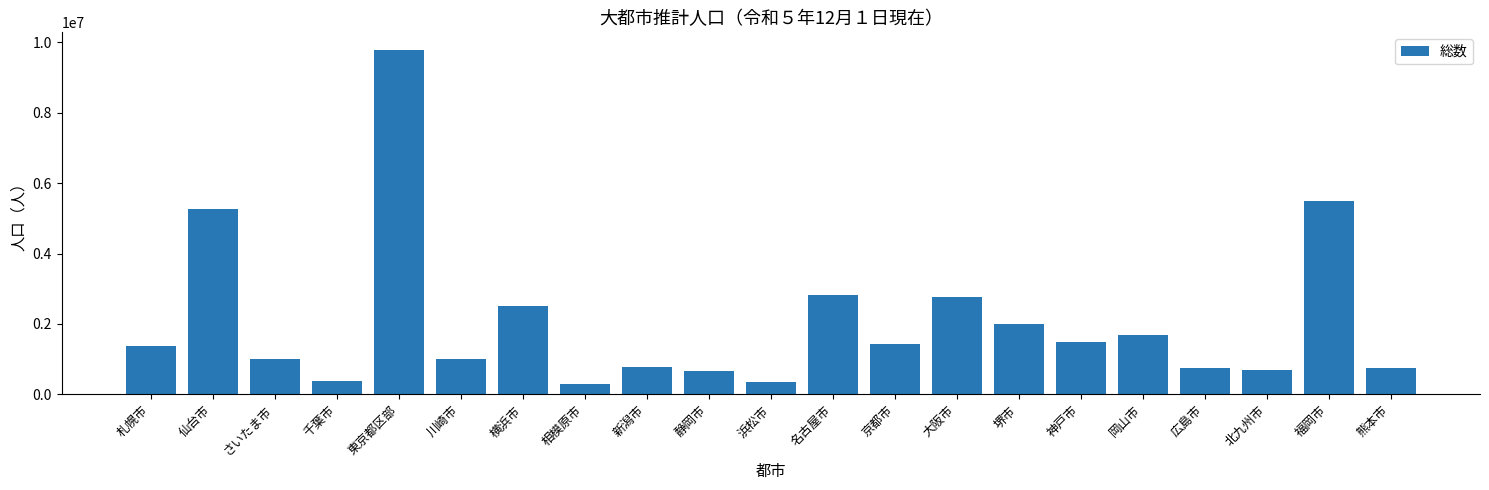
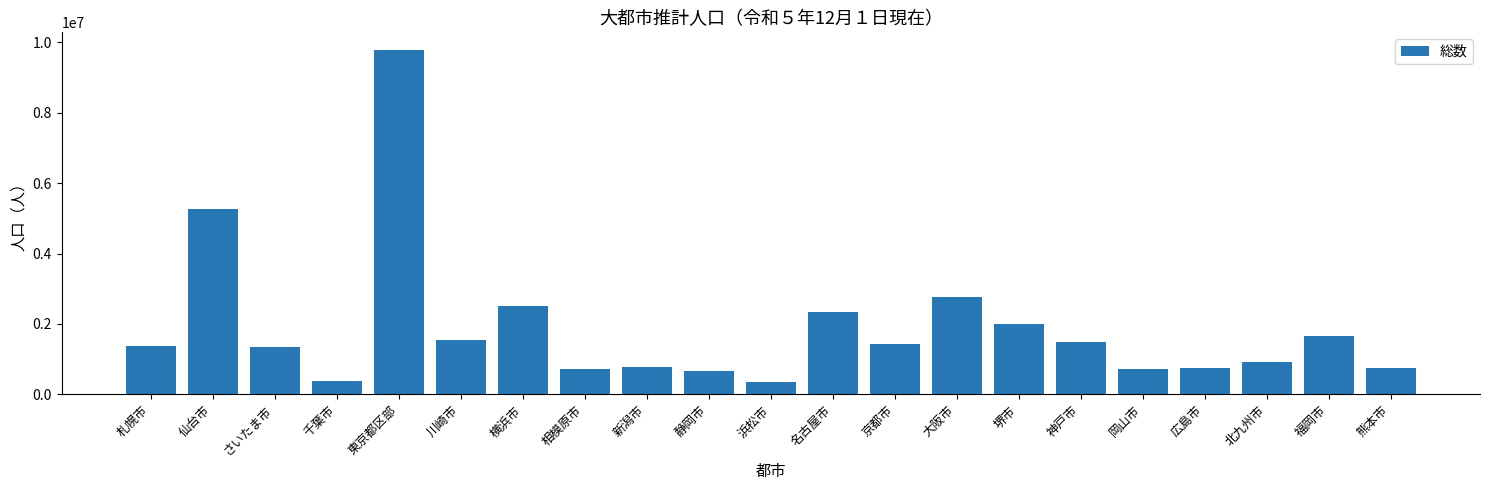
さいたま市: 1000000 -> 1300000
川崎市: 1000000 -> 1500000
相模原市: 300000 -> 700000
名古屋市: 2800000 -> 2300000
岡山市: 1700000 -> 700000
北九州市: 700000 -> 900000
福岡市: 5500000 -> 1600000
